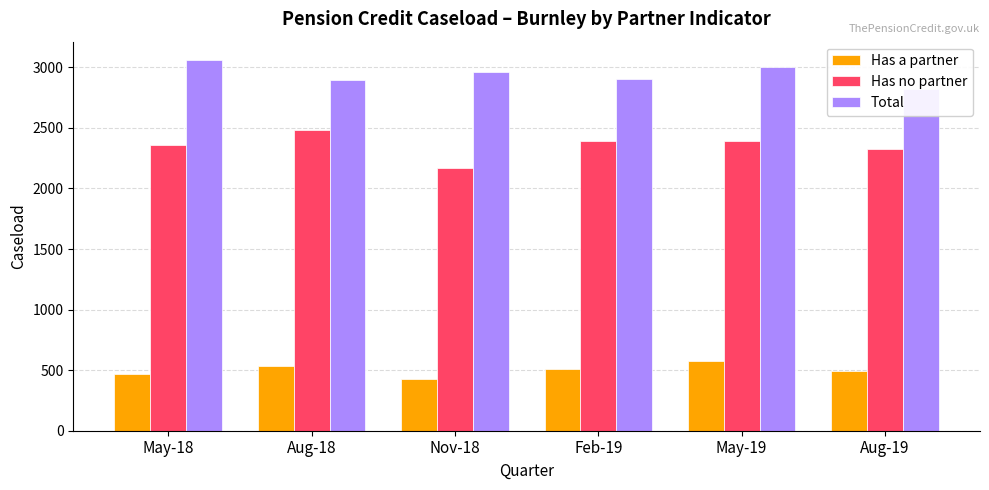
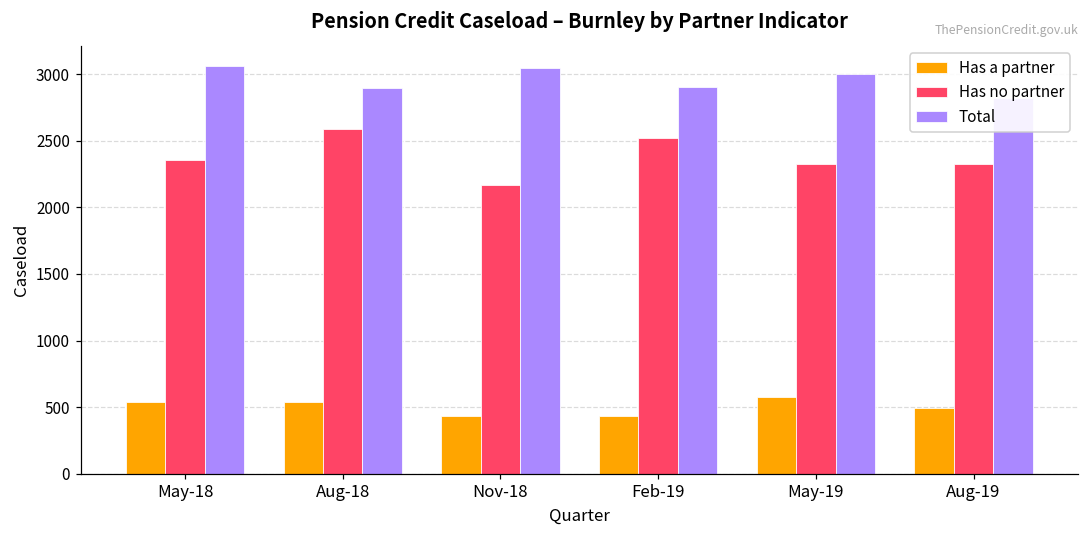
Has a partner, May-18: 470 -> 540
Has no partner, Aug-18: 2480 -> 2590
Total, Nov-18: 2960 -> 3040
Has a partner, Feb-19: 510 -> 440
Has no partner, Feb-19: 2390 -> 2520
Has no partner, May-19: 2400 -> 2330
